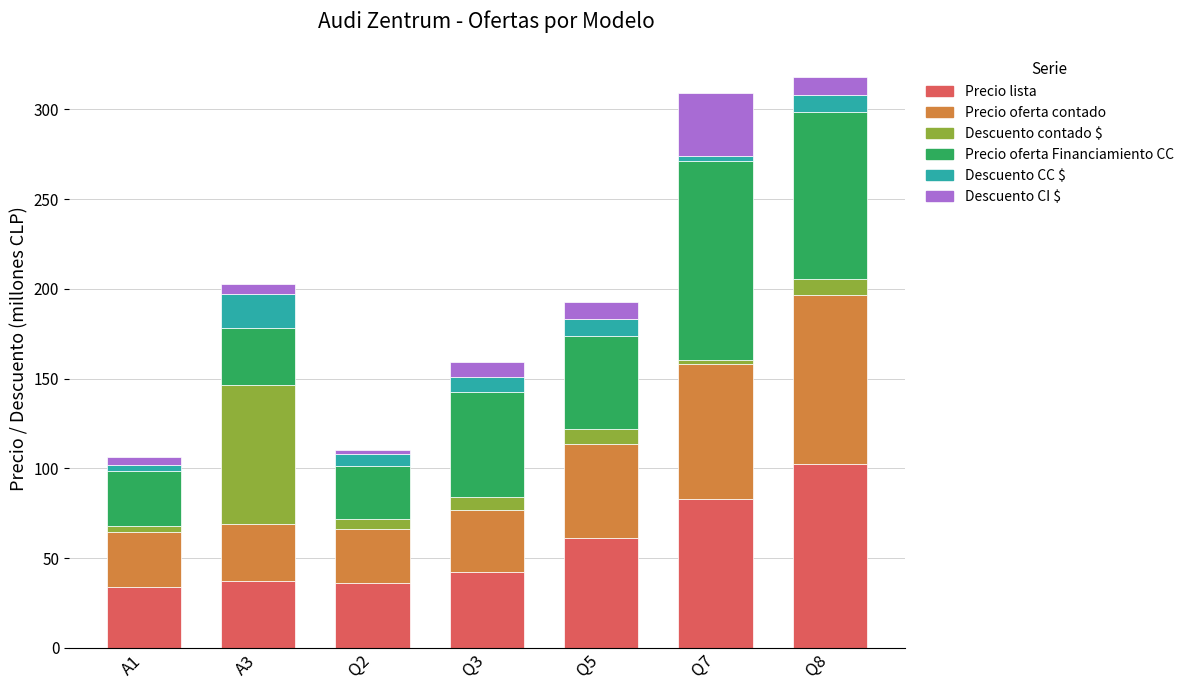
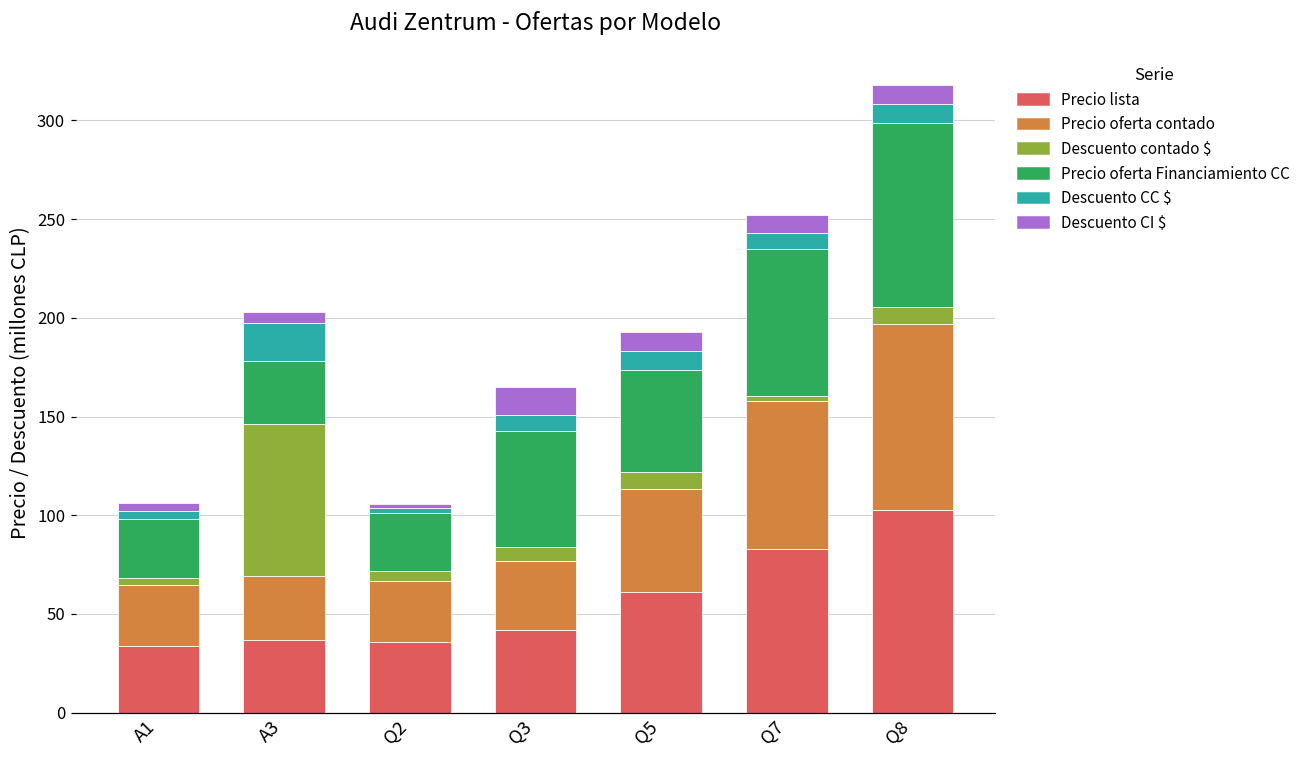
Descuento CC $, Q2: 7 -> 2
Descuento CI $, Q3: 9 -> 14
Precio oferta Financiamiento CC, Q7: 111 -> 75
Descuento CC $, Q7: 3 -> 8
Descuento CI $, Q7: 35 -> 9
